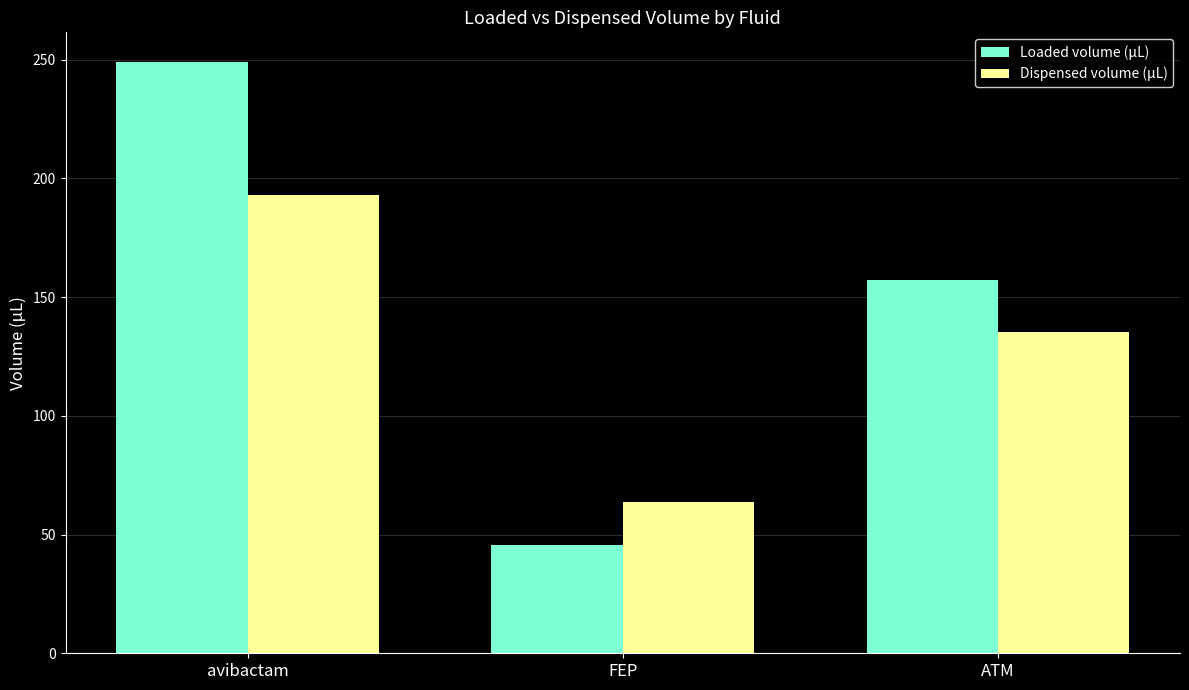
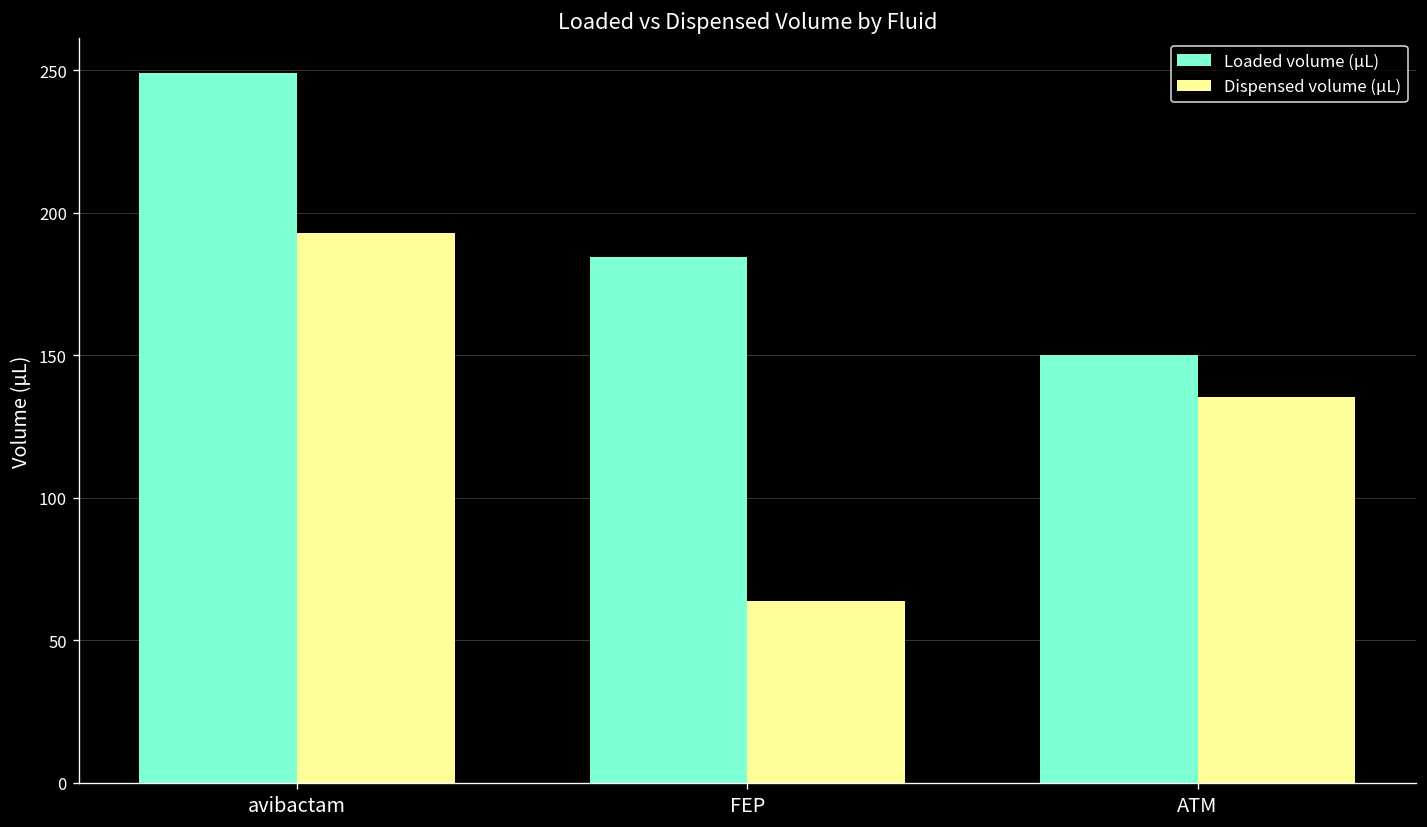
Loaded volume (µL), FEP: 46 -> 184
Loaded volume (µL), ATM: 157 -> 150
